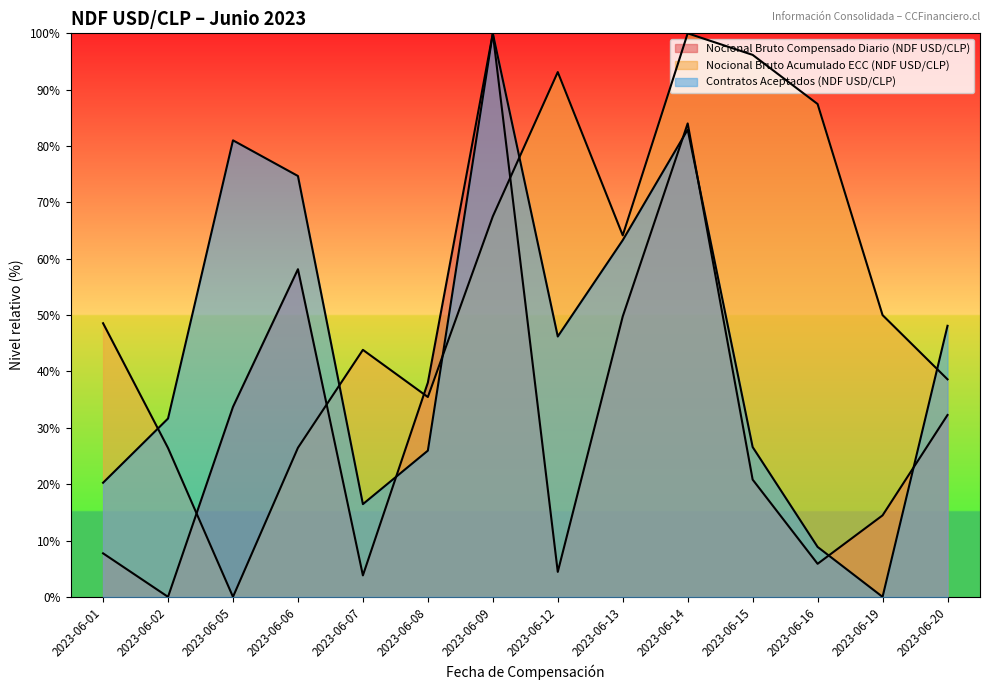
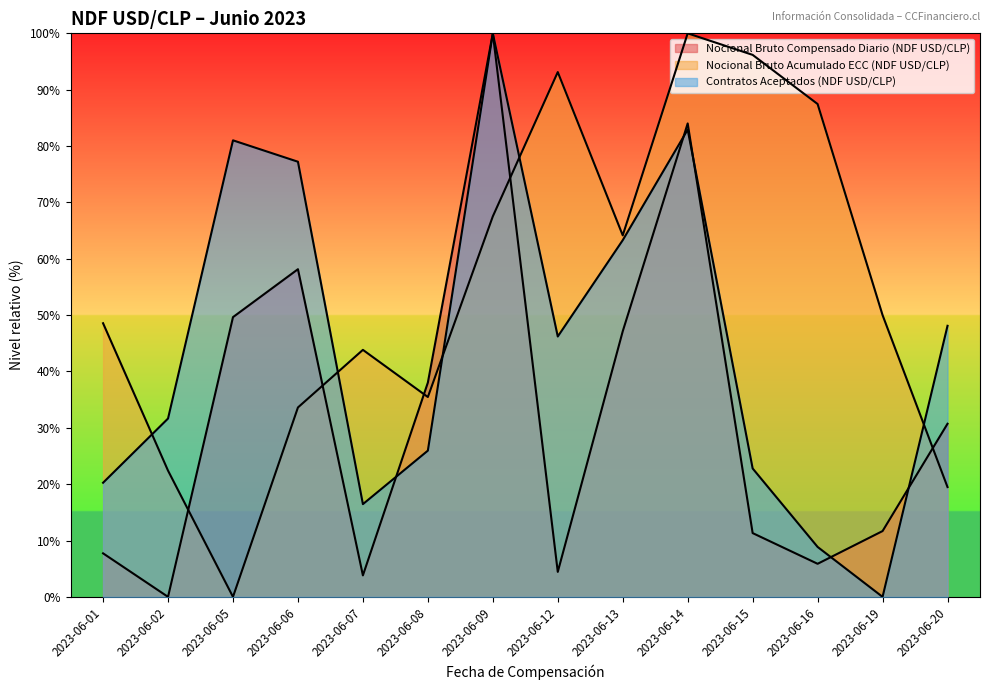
Nocional Bruto Acumulado ECC (NDF USD/CLP), 2023-06-02: 26% -> 22%
Nocional Bruto Compensado Diario (NDF USD/CLP), 2023-06-05: 34% -> 50%
Nocional Bruto Acumulado ECC (NDF USD/CLP), 2023-06-06: 26% -> 34%
Contratos Aceptados (NDF USD/CLP), 2023-06-06: 75% -> 77%
Nocional Bruto Compensado Diario (NDF USD/CLP), 2023-06-13: 50% -> 47%
Nocional Bruto Compensado Diario (NDF USD/CLP), 2023-06-15: 21% -> 11%
Contratos Aceptados (NDF USD/CLP), 2023-06-15: 27% -> 23%
Nocional Bruto Compensado Diario (NDF USD/CLP), 2023-06-19: 14% -> 12%
Nocional Bruto Compensado Diario (NDF USD/CLP), 2023-06-20: 32% -> 31%
Nocional Bruto Acumulado ECC (NDF USD/CLP), 2023-06-20: 39% -> 19%
